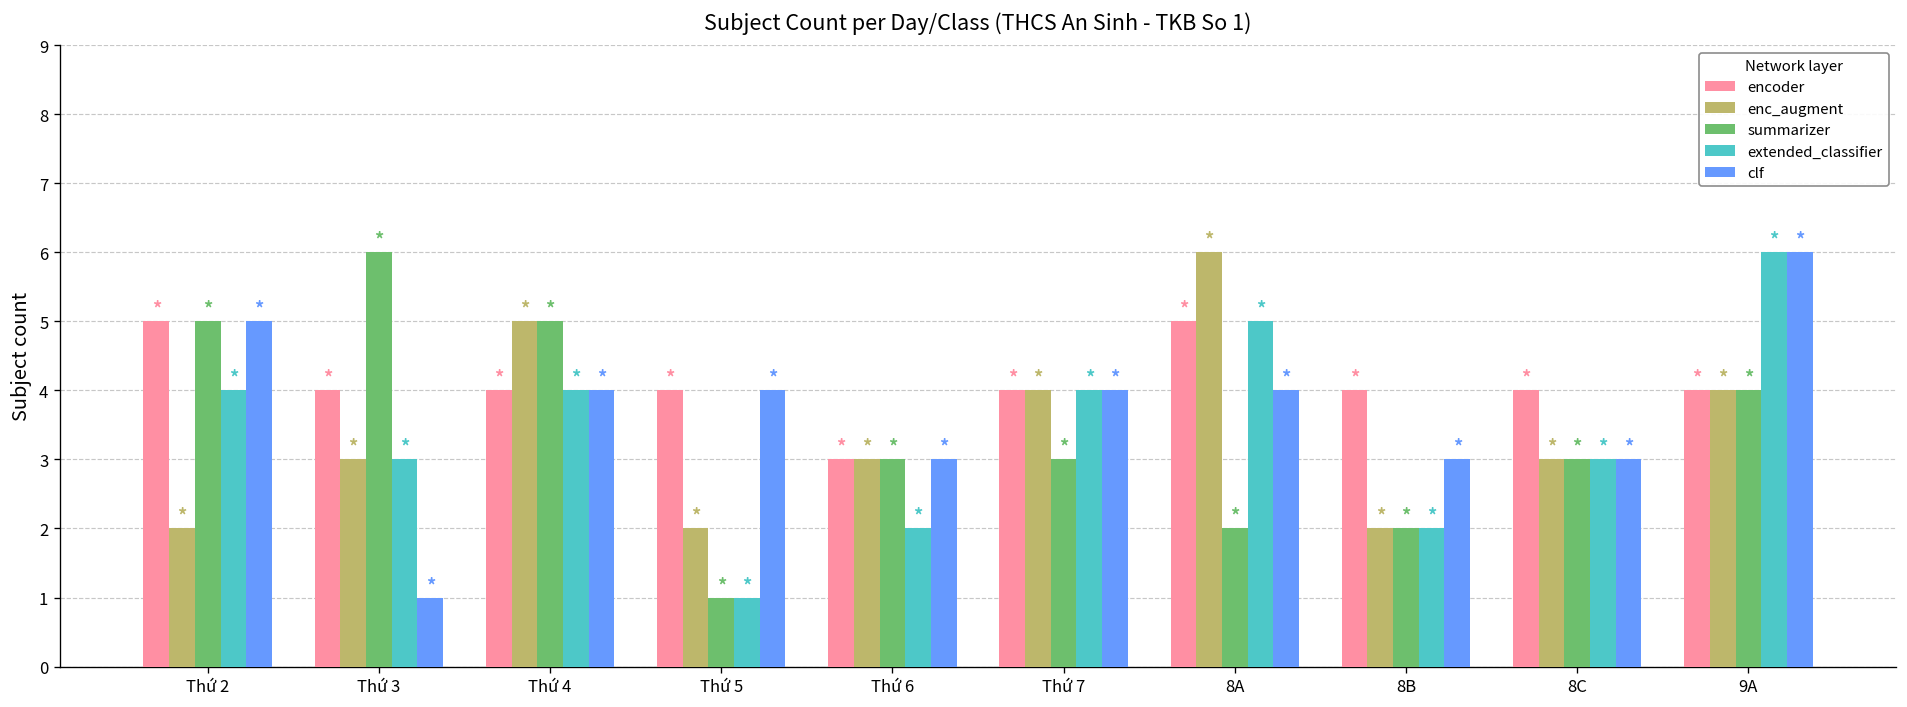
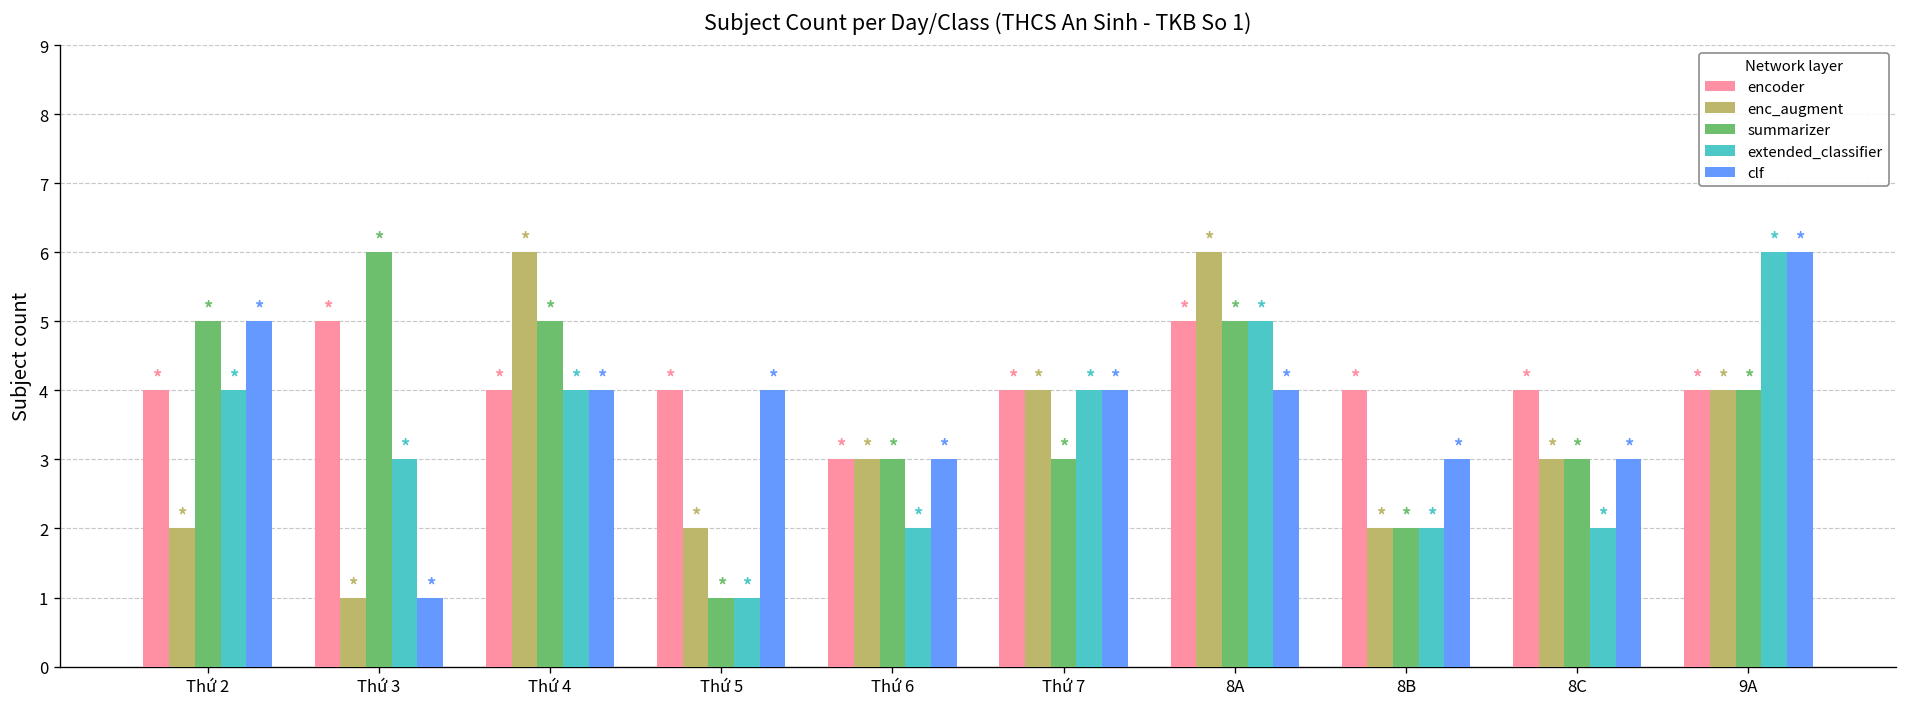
encoder, Thứ 2: 5 -> 4
encoder, Thứ 3: 4 -> 5
enc_augment, Thứ 3: 3 -> 1
enc_augment, Thứ 4: 5 -> 6
summarizer, 8A: 2 -> 5
extended_classifier, 8C: 3 -> 2
